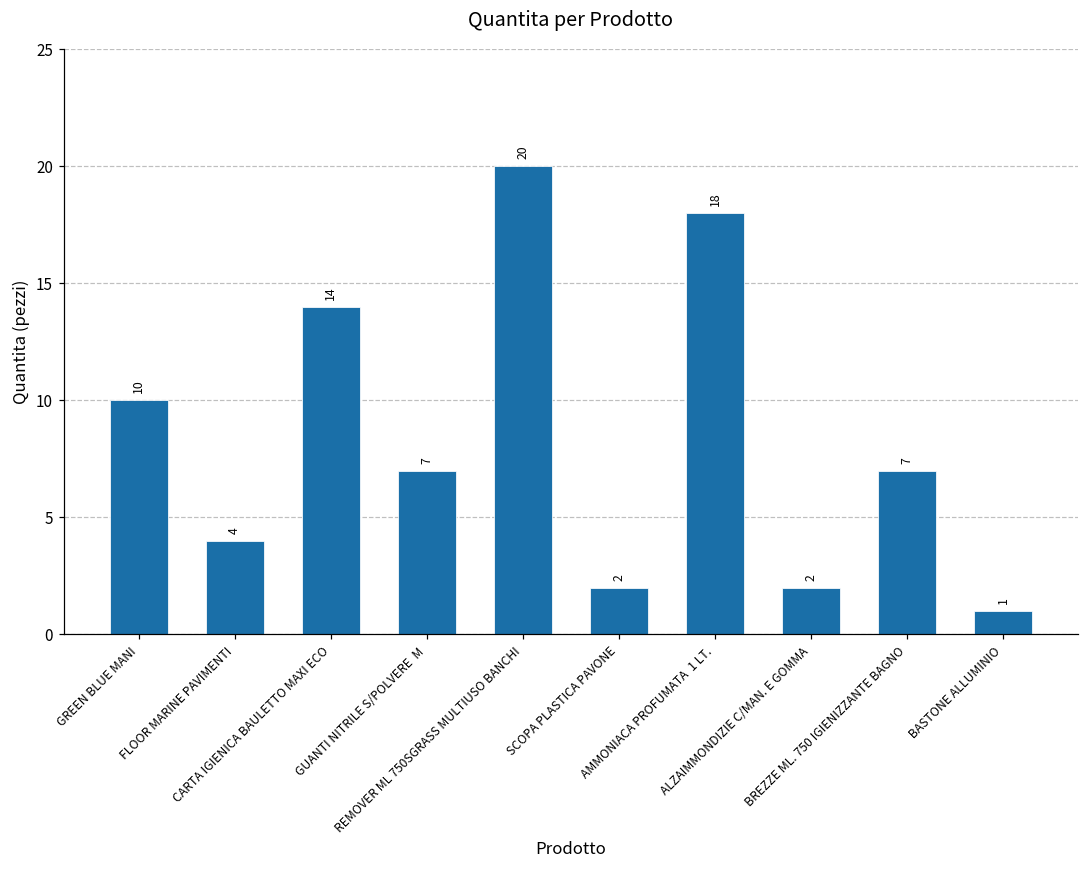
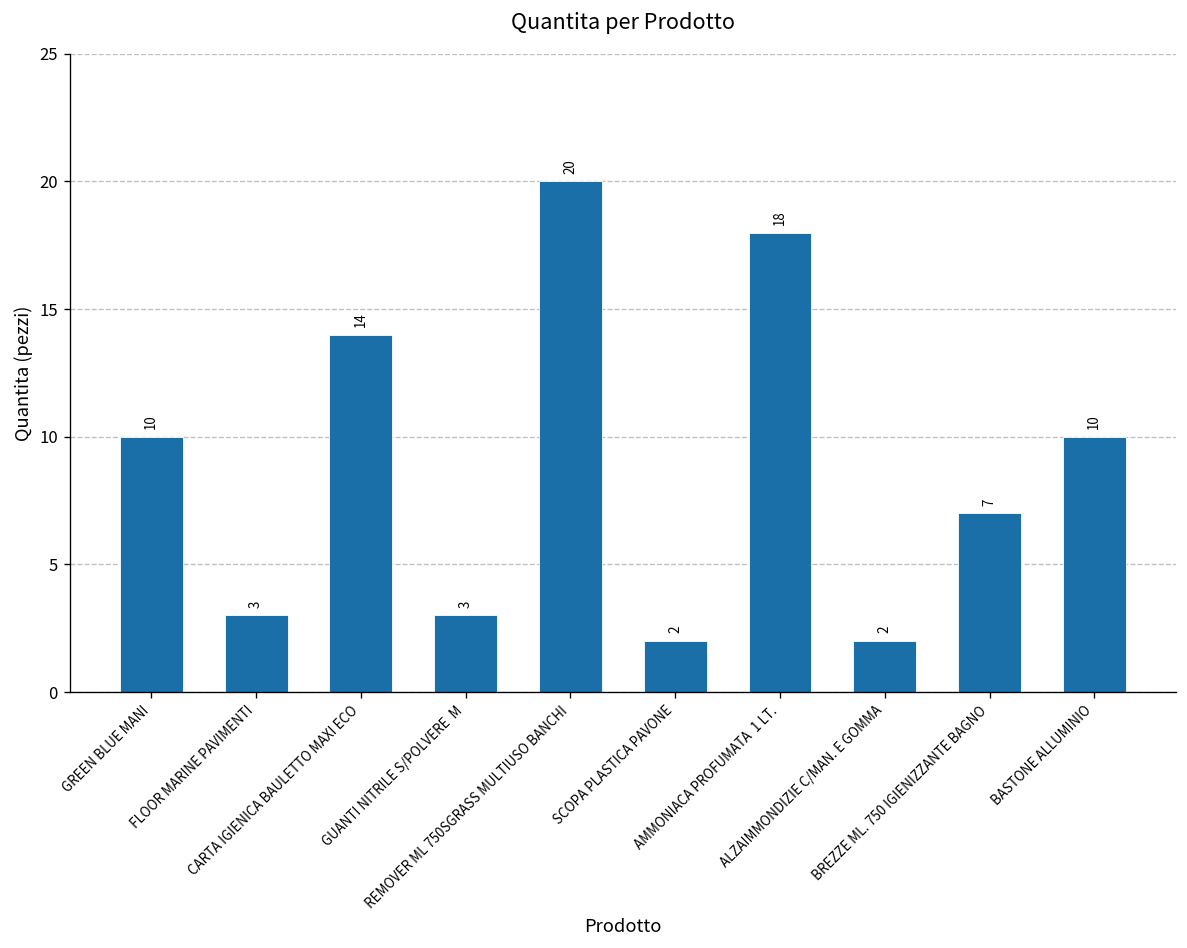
FLOOR MARINE PAVIMENTI: 4 -> 3
GUANTI NITRILE S/POLVERE M: 7 -> 3
BASTONE ALLUMINIO: 1 -> 10
